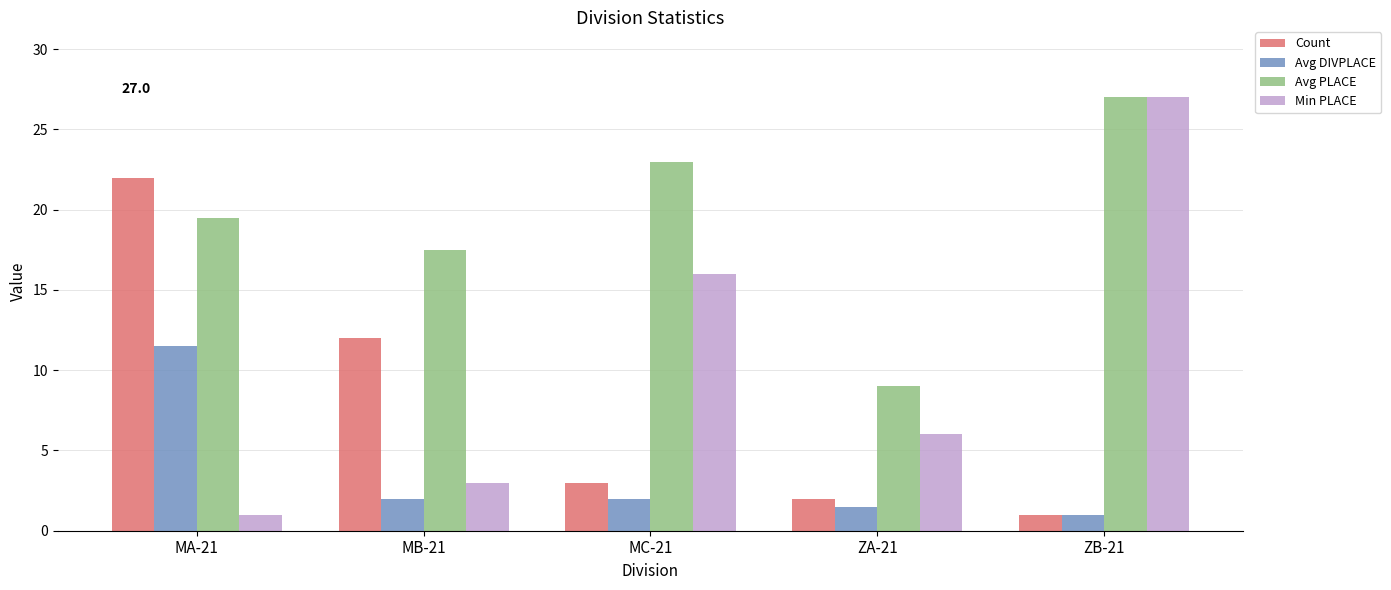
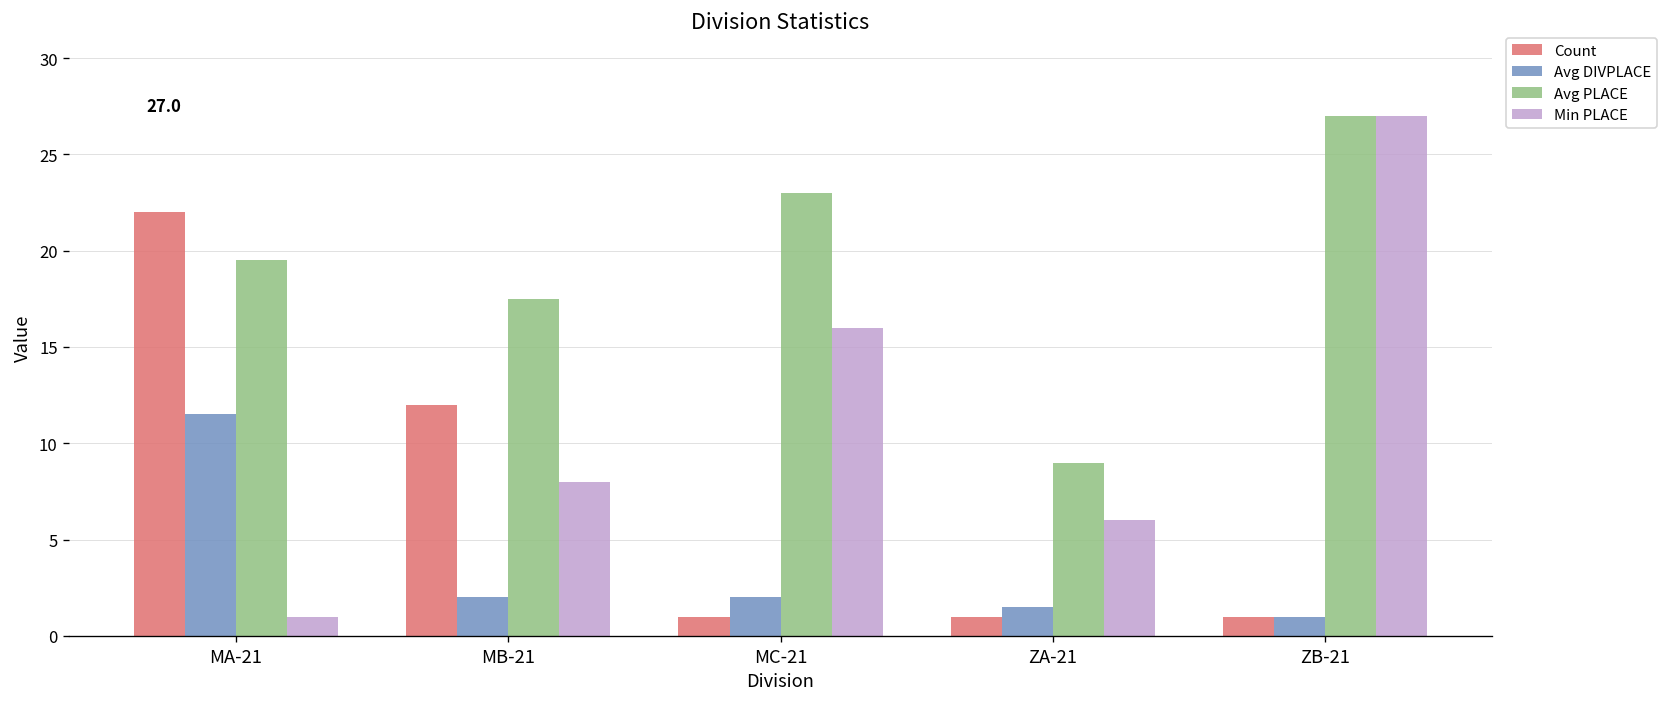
Min PLACE, MB-21: 3 -> 8
Count, MC-21: 3 -> 1
Count, ZA-21: 2 -> 1
